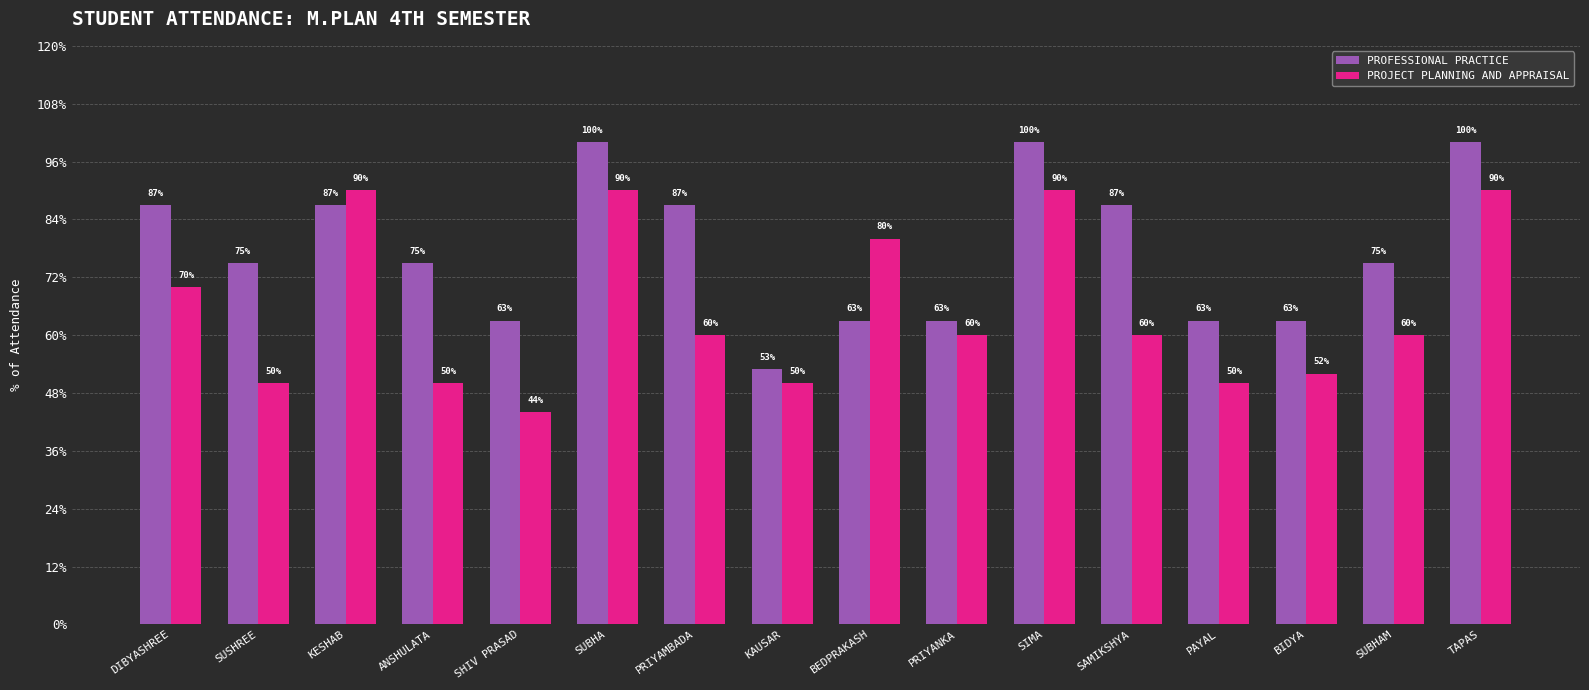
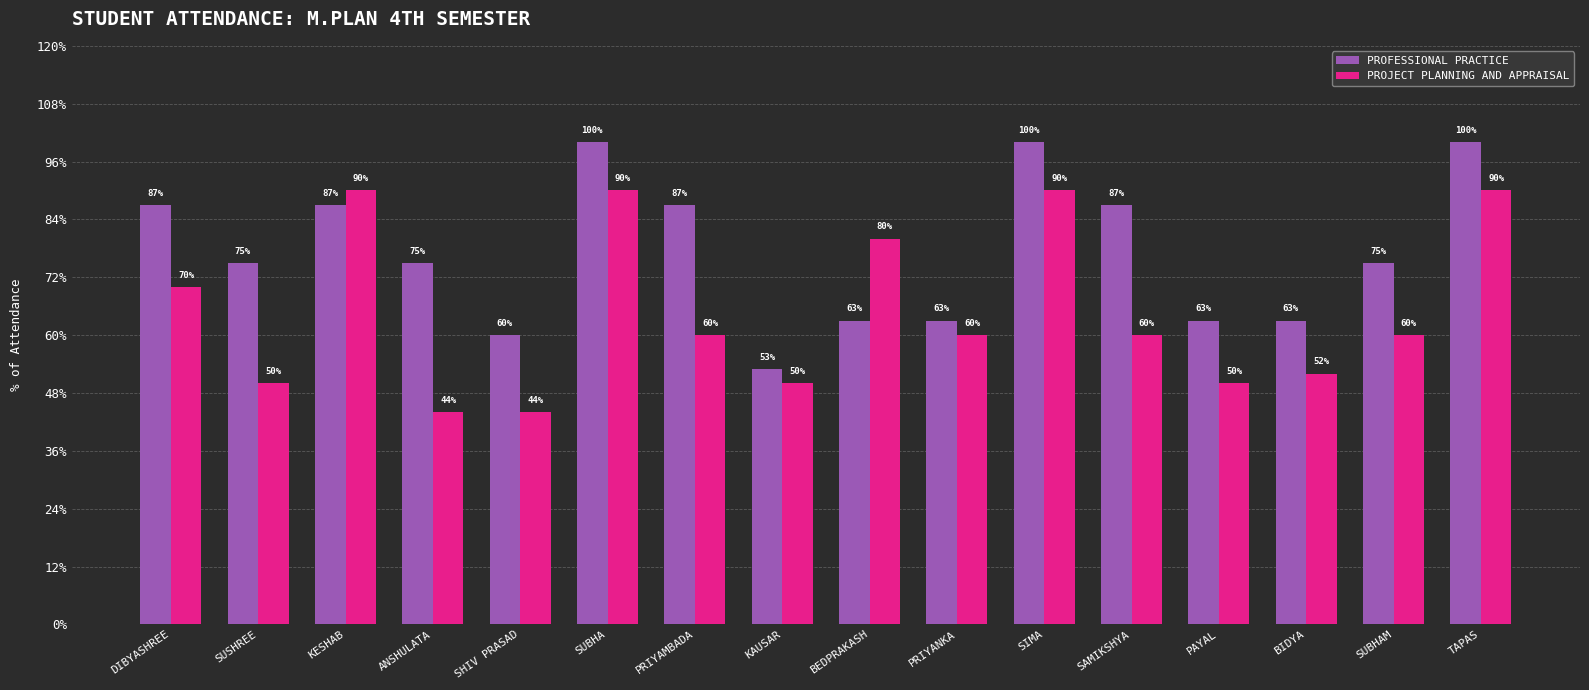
PROJECT PLANNING AND APPRAISAL, ANSHULATA: 50% -> 44%
PROFESSIONAL PRACTICE, SHIV PRASAD: 63% -> 60%
